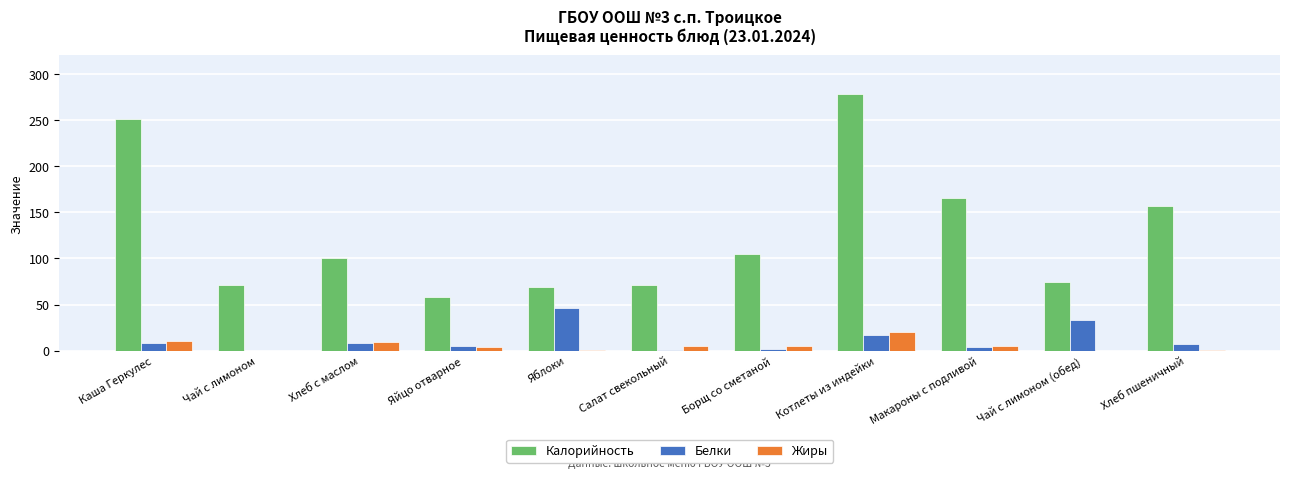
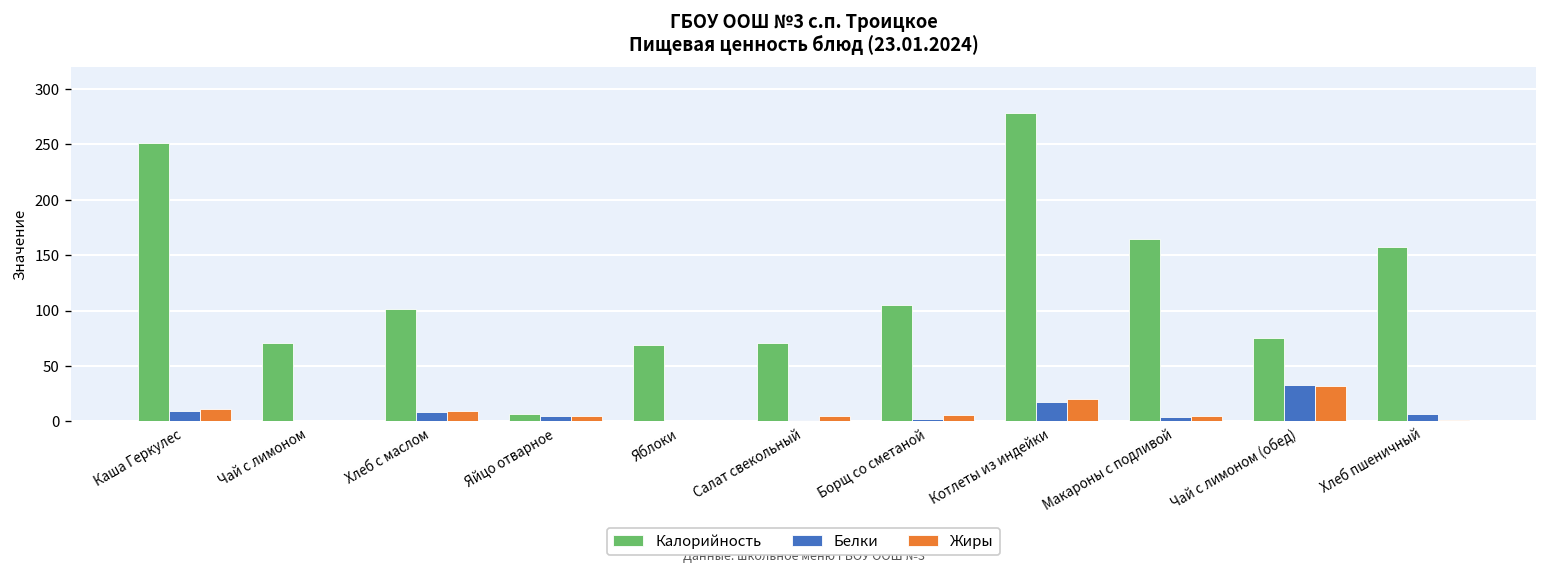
Калорийность, Яйцо отварное: 60 -> 10
Белки, Яблоки: 50 -> 0
Жиры, Чай с лимоном (обед): 0 -> 30
